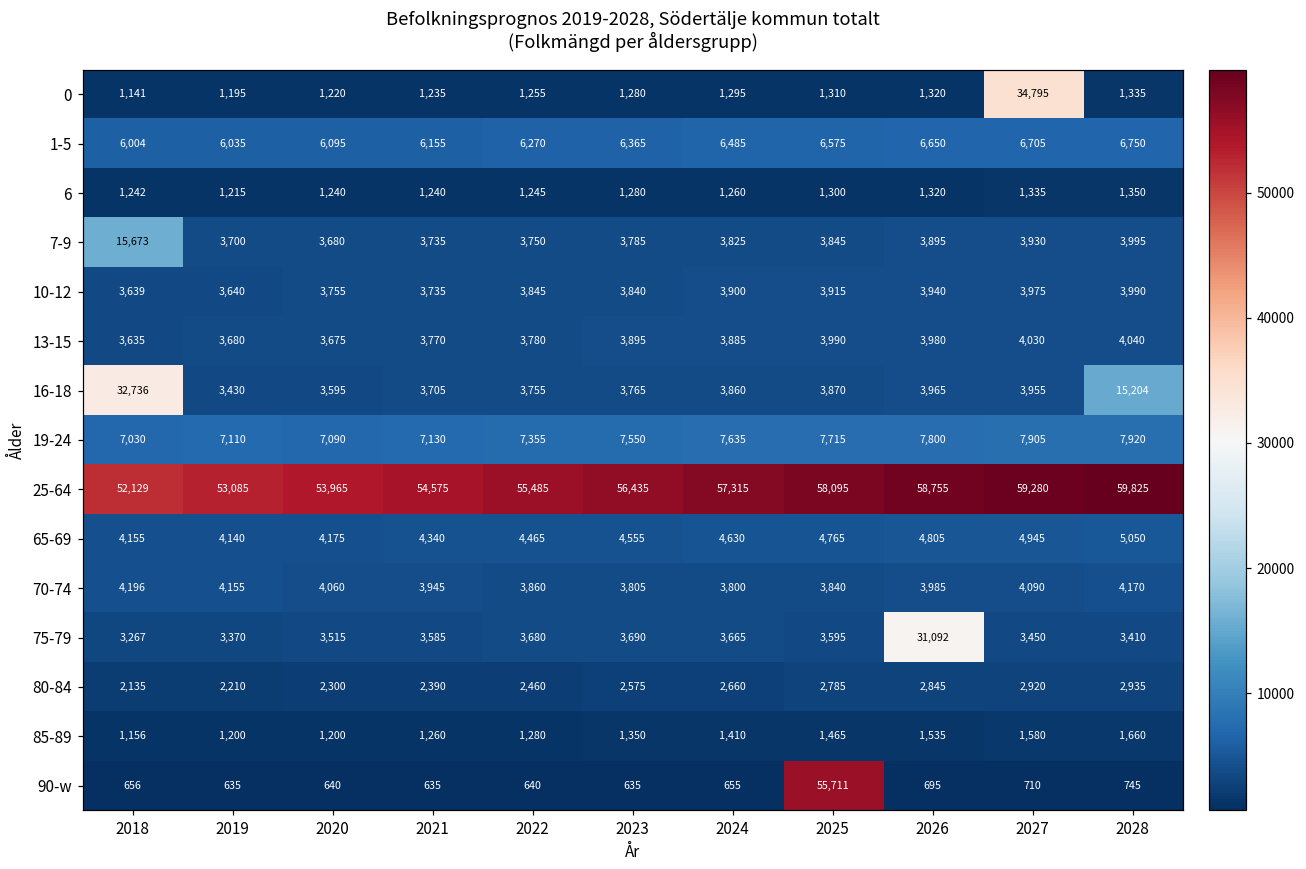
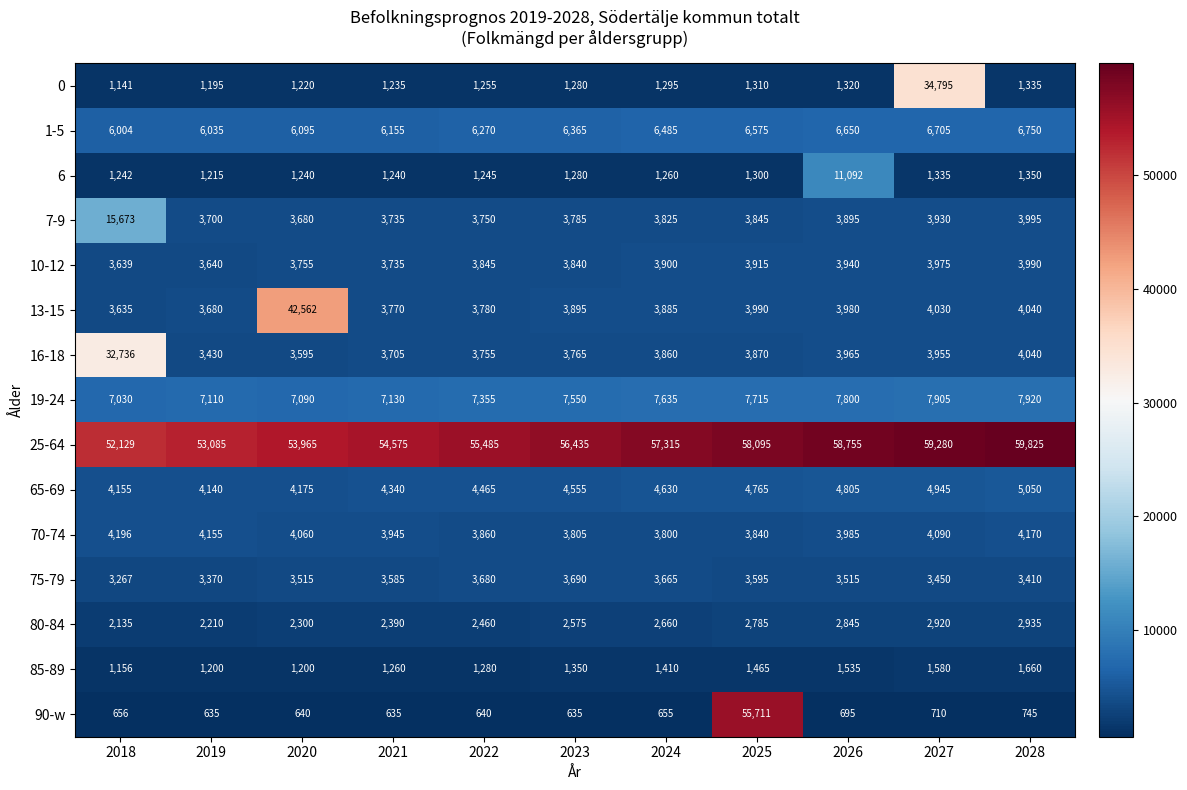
6, 2026: 1,320 -> 11,092
13-15, 2020: 3,675 -> 42,562
16-18, 2028: 15,204 -> 4,040
75-79, 2026: 31,092 -> 3,515
